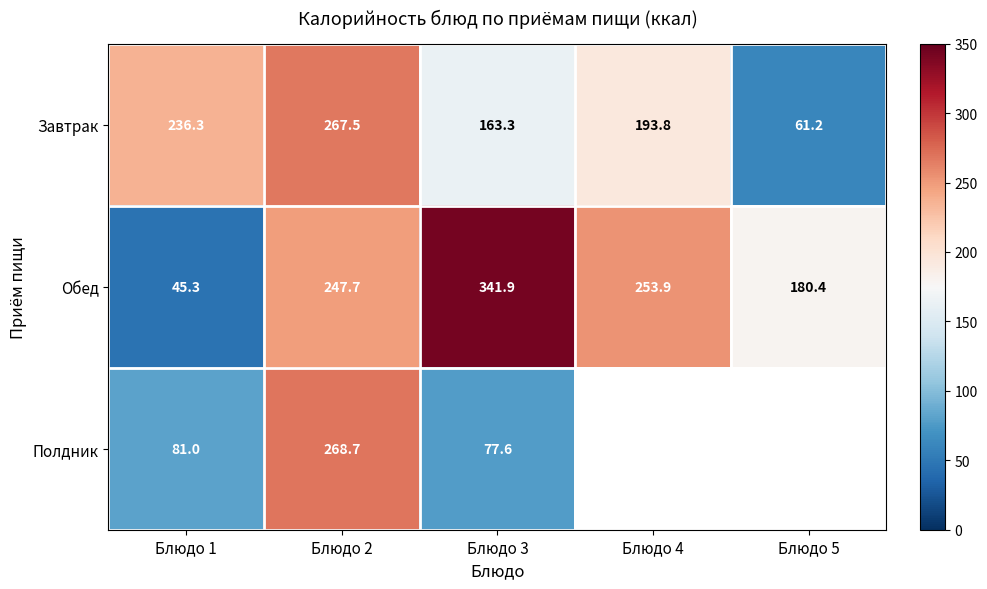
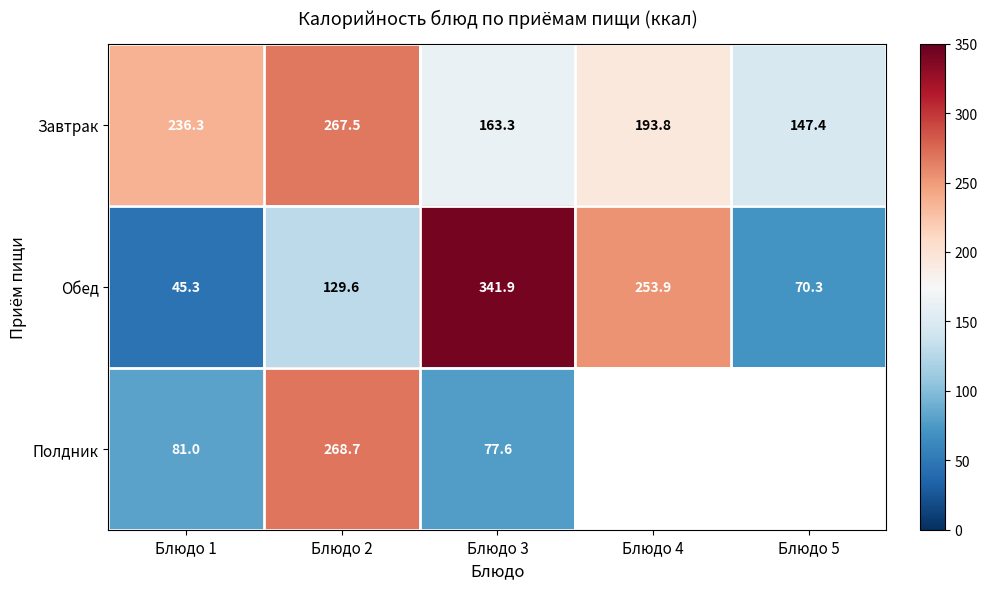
Завтрак, Блюдо 5: 61.2 -> 147.4
Обед, Блюдо 2: 247.7 -> 129.6
Обед, Блюдо 5: 180.4 -> 70.3
